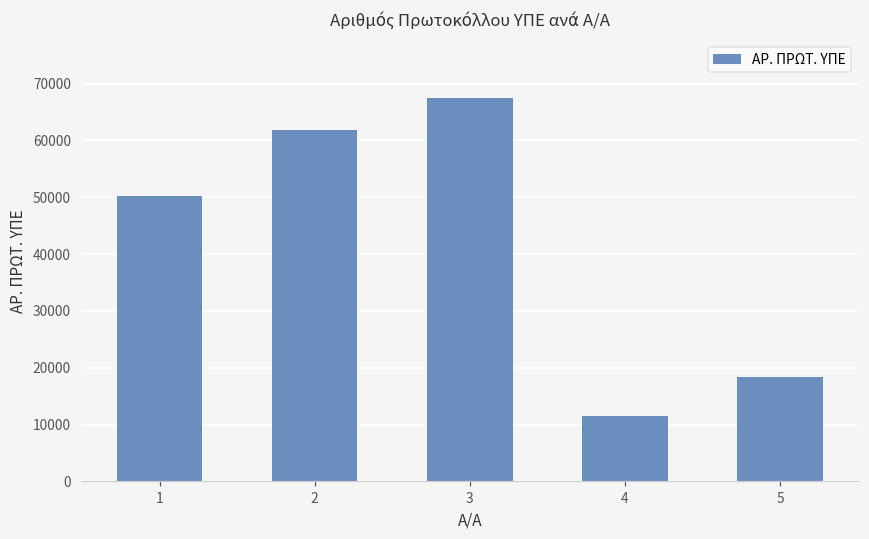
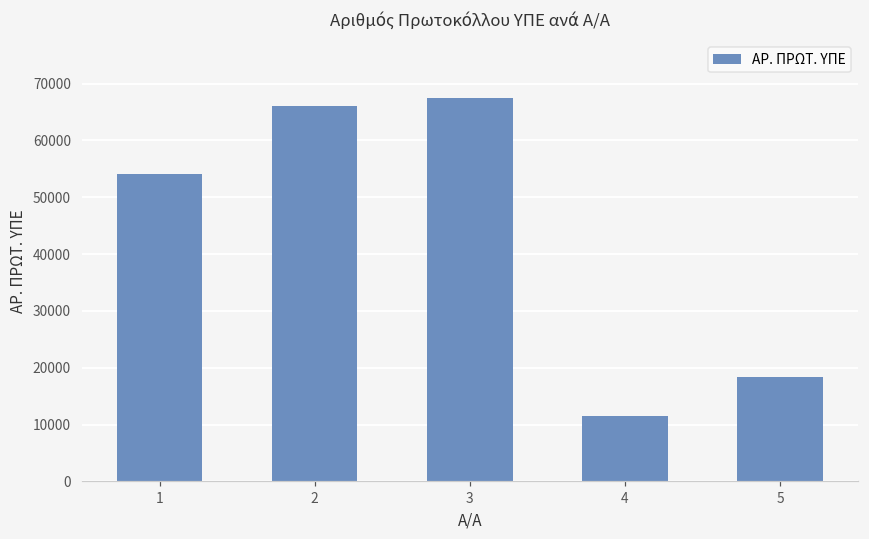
1: 50000 -> 54000
2: 62000 -> 66000
